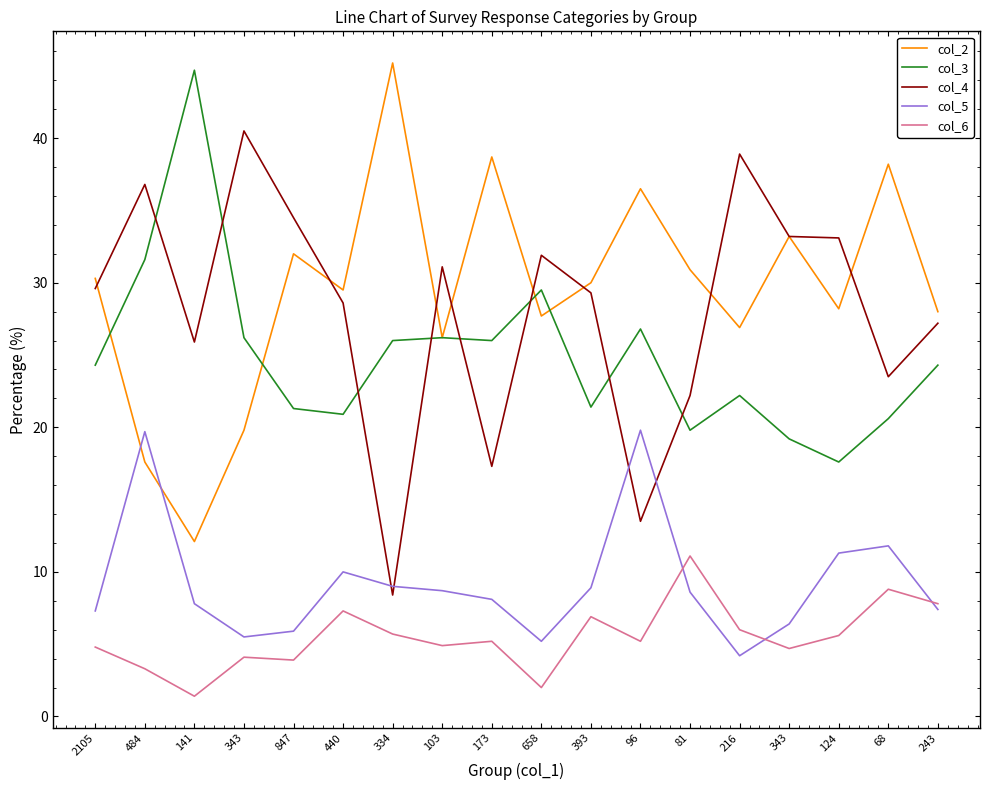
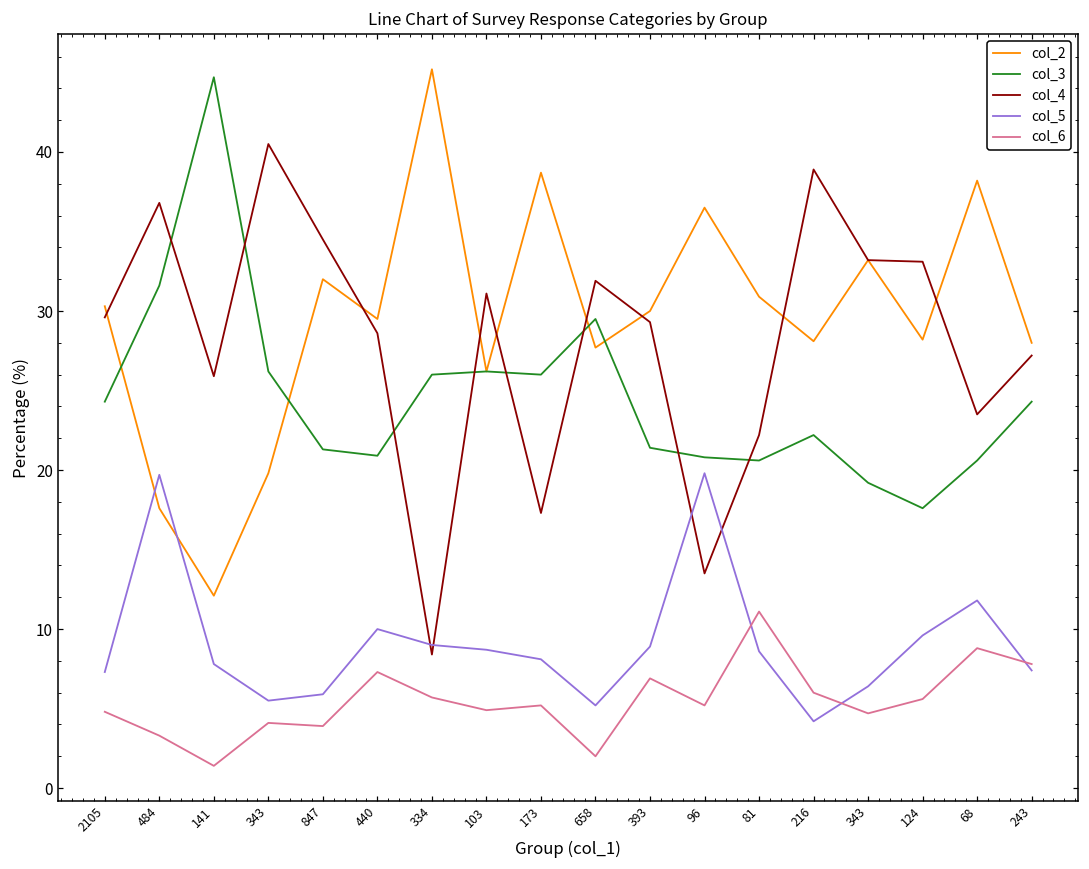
col_3, 96: 26.8 -> 20.8
col_3, 81: 19.8 -> 20.6
col_2, 216: 26.9 -> 28.1
col_5, 124: 11.3 -> 9.6
